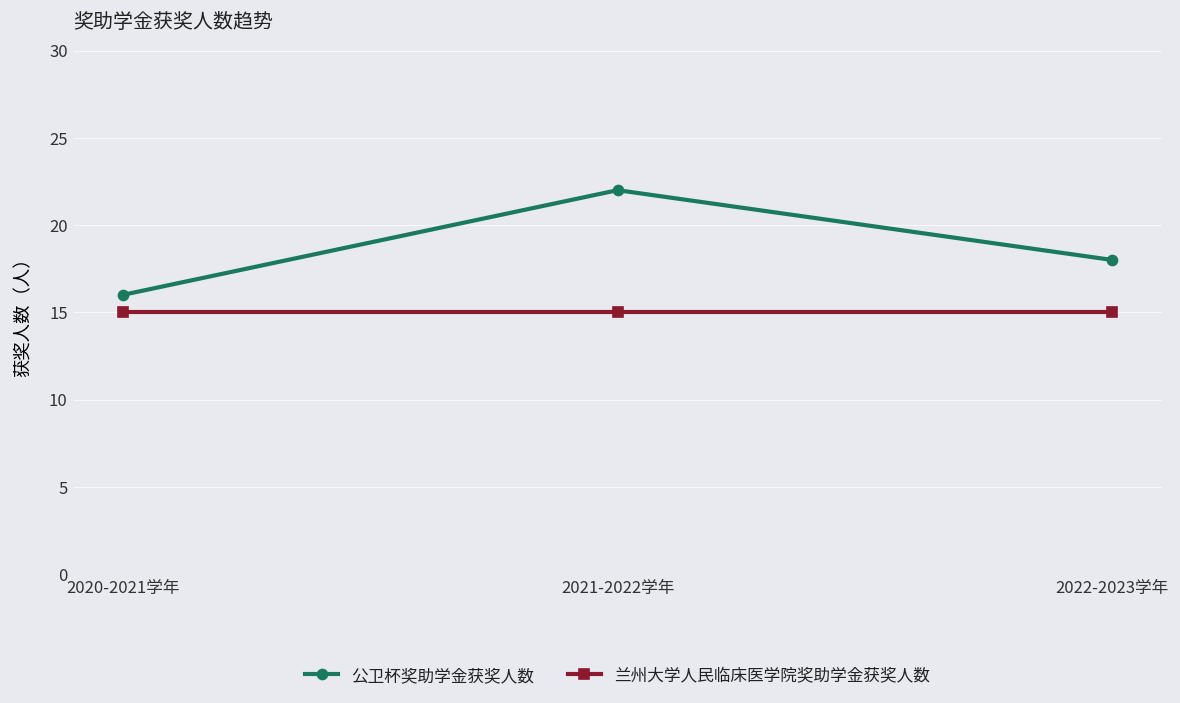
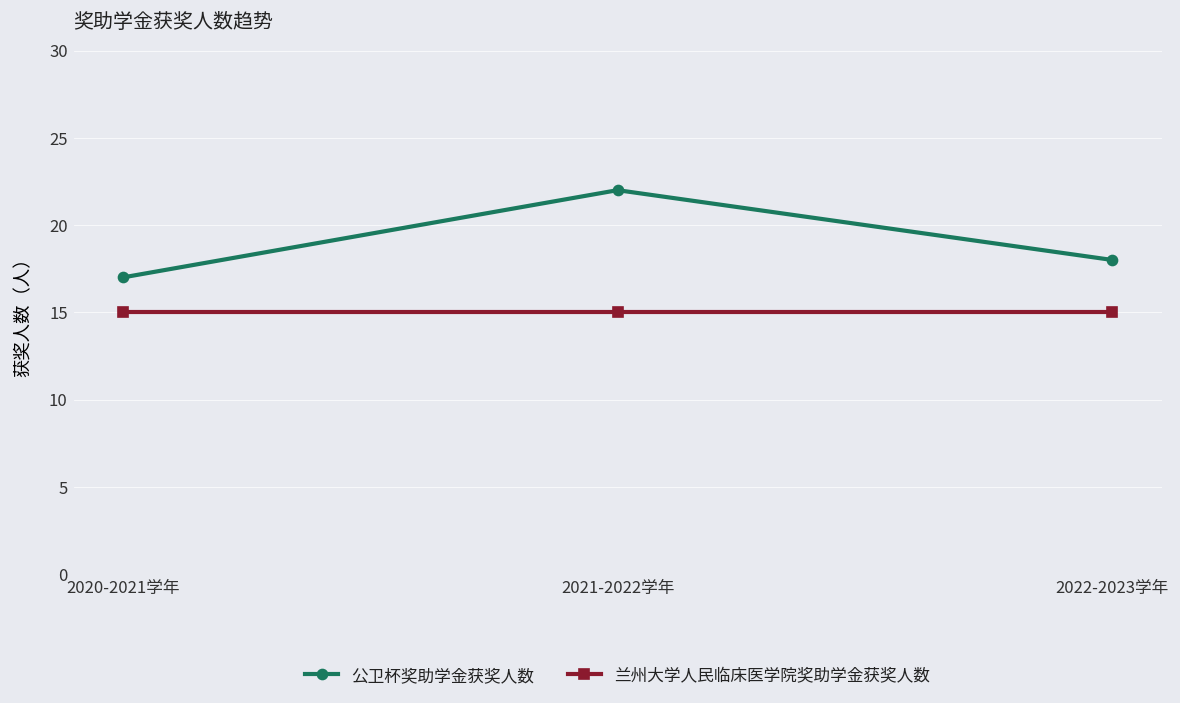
公卫杯奖助学金获奖人数, 2020-2021学年: 16 -> 17
